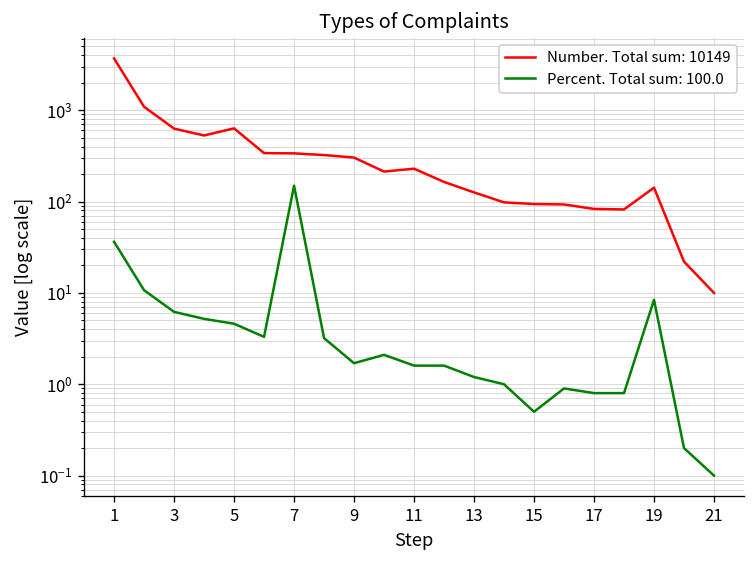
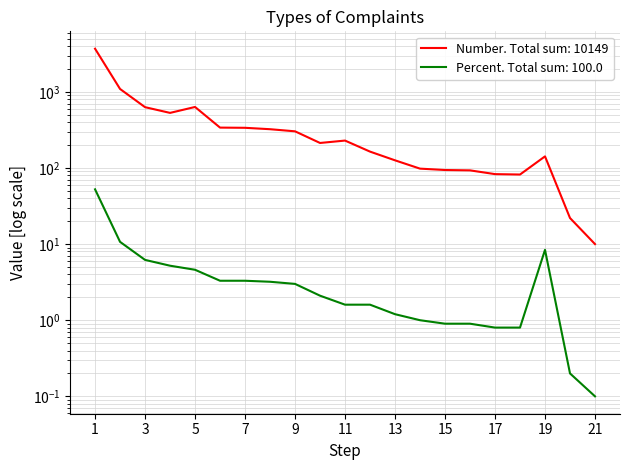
Percent. Total sum: 100.0, 1: 40 -> 50
Percent. Total sum: 100.0, 7: 150 -> 3.3
Percent. Total sum: 100.0, 9: 1.7 -> 3.0
Percent. Total sum: 100.0, 15: 0.5 -> 0.9
